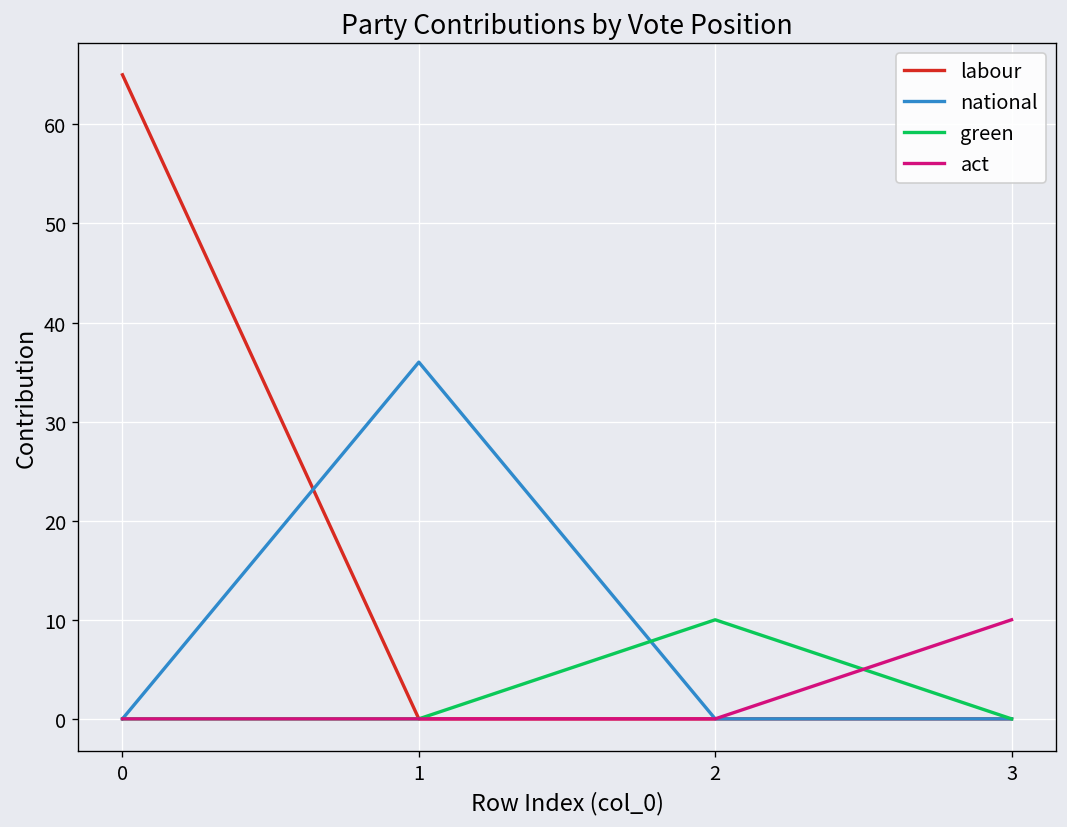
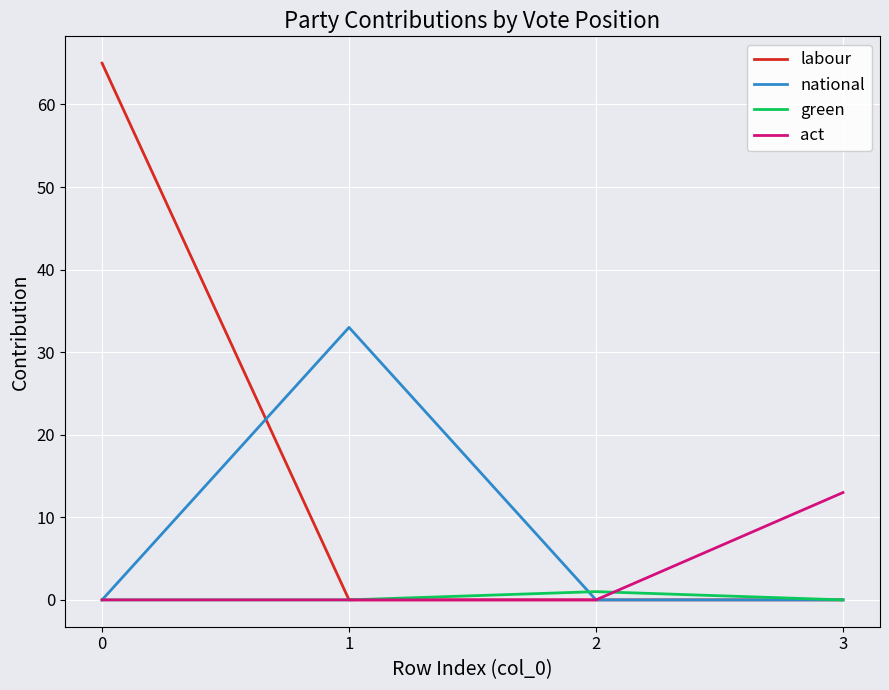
national, 1: 36 -> 33
green, 2: 10 -> 1
act, 3: 10 -> 13
